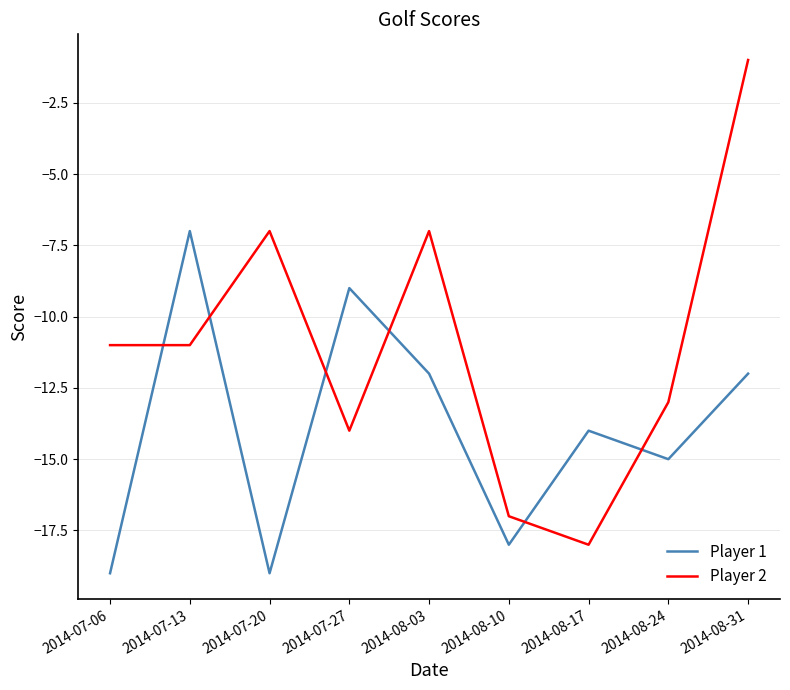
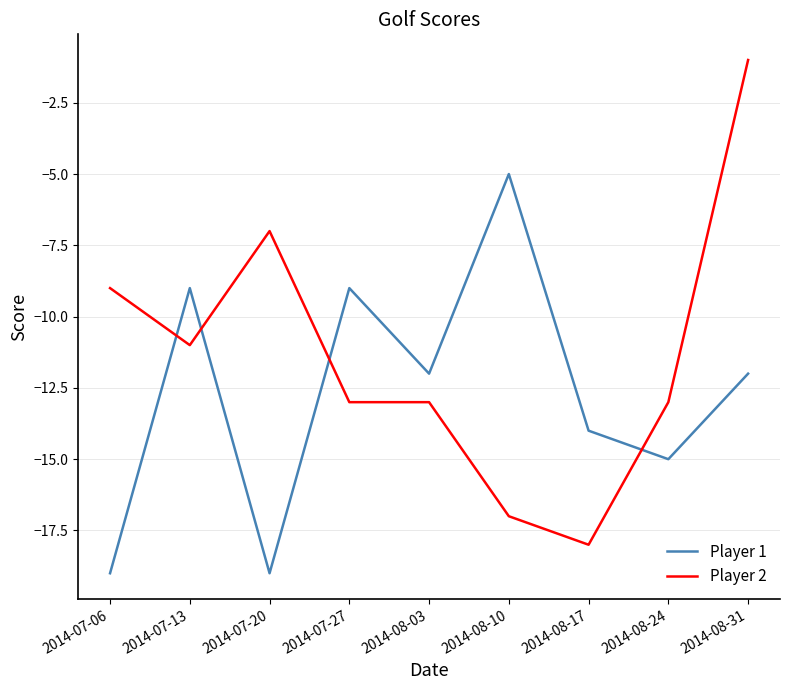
Player 2, 2014-07-06: -11 -> -9
Player 1, 2014-07-13: -7 -> -9
Player 2, 2014-07-27: -14 -> -13
Player 2, 2014-08-03: -7 -> -13
Player 1, 2014-08-10: -18 -> -5
